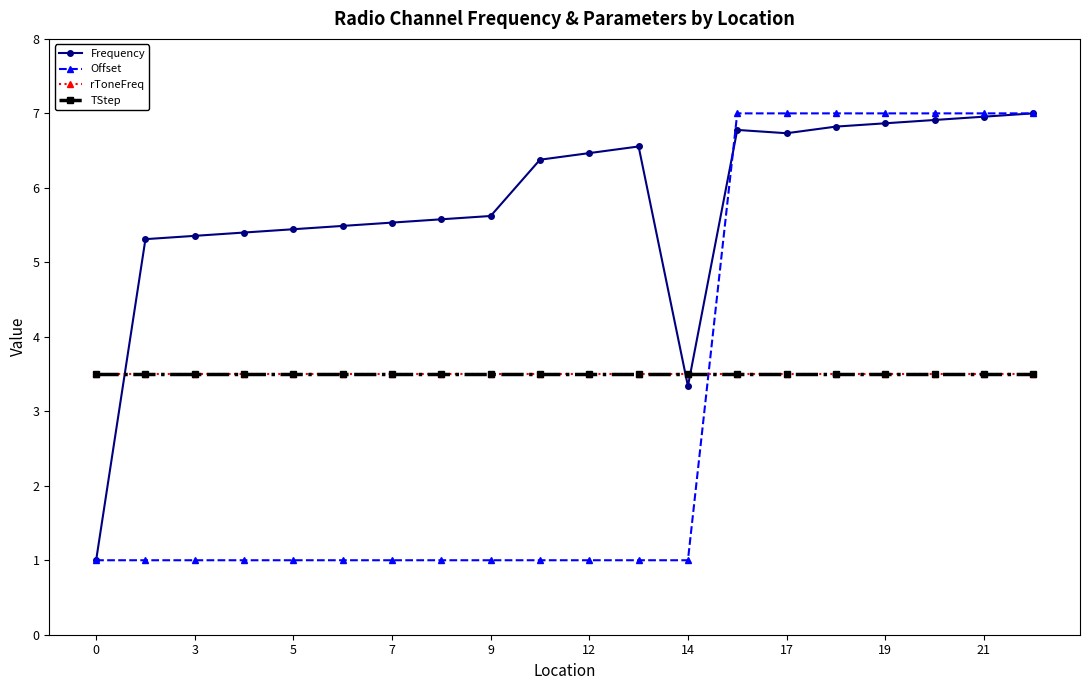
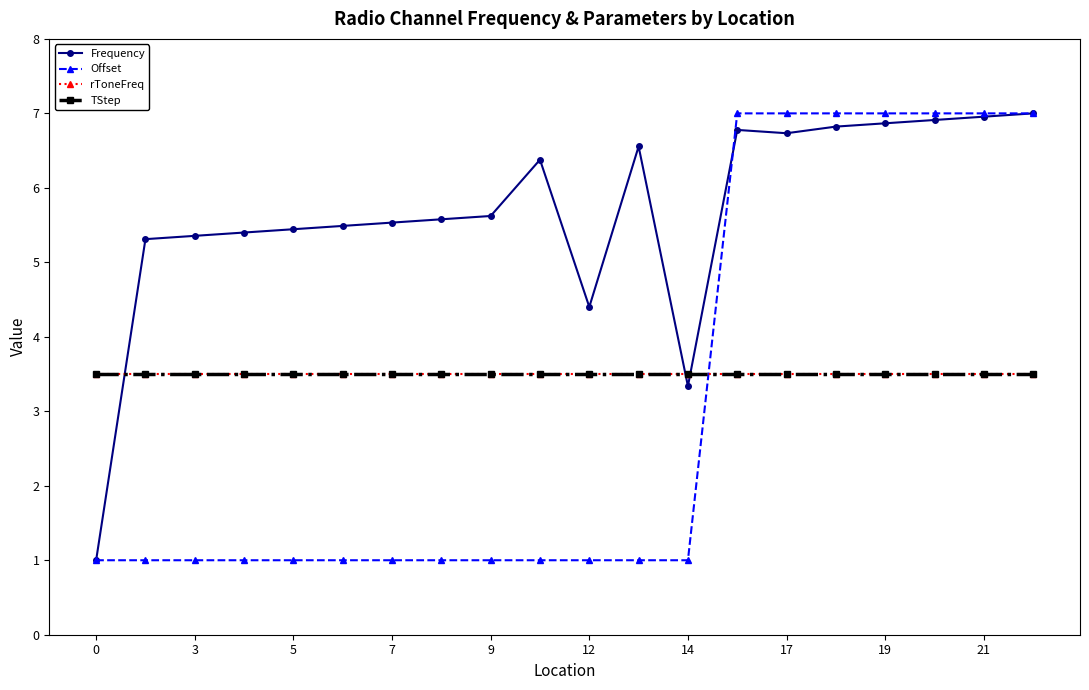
Frequency, 12: 6.5 -> 4.4
